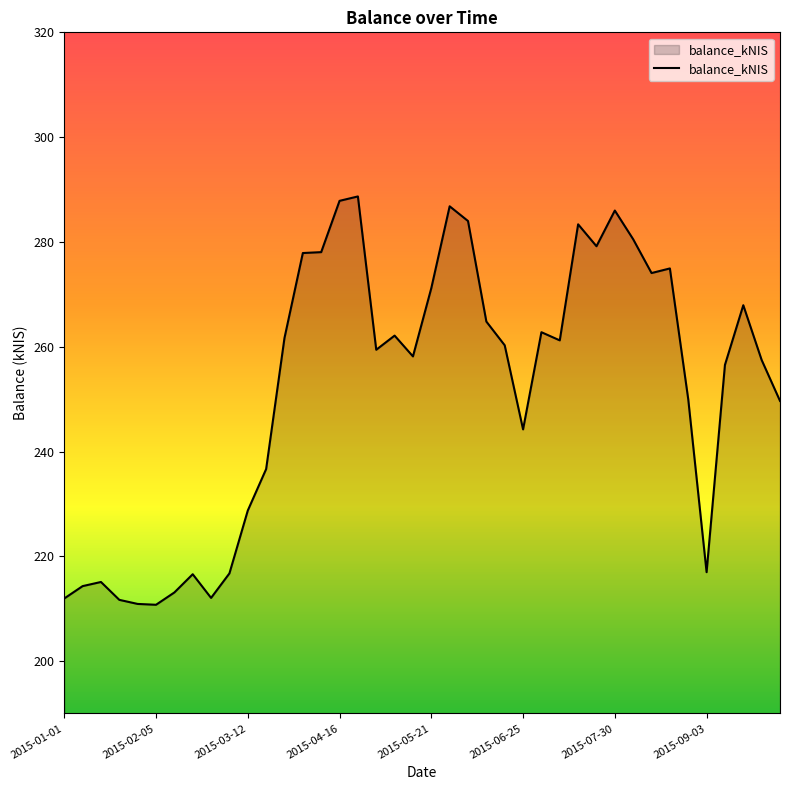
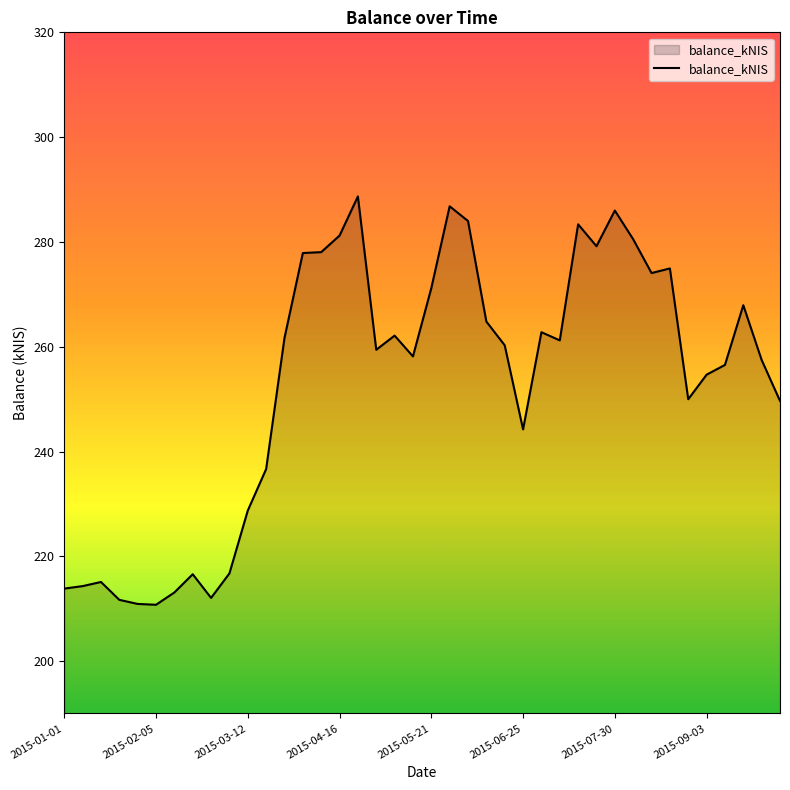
2015-01-01: 212 -> 214
2015-04-16: 288 -> 281
2015-09-03: 217 -> 255
